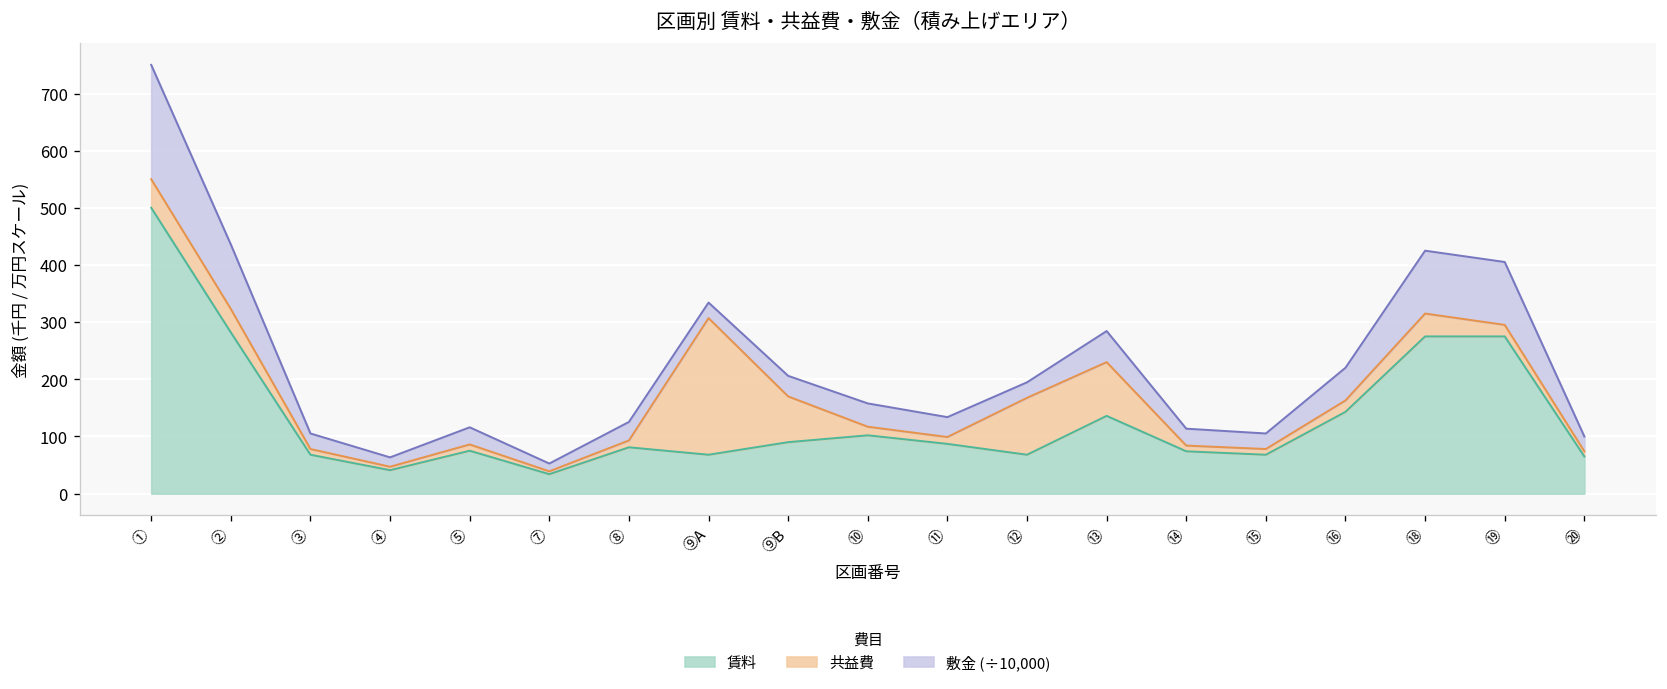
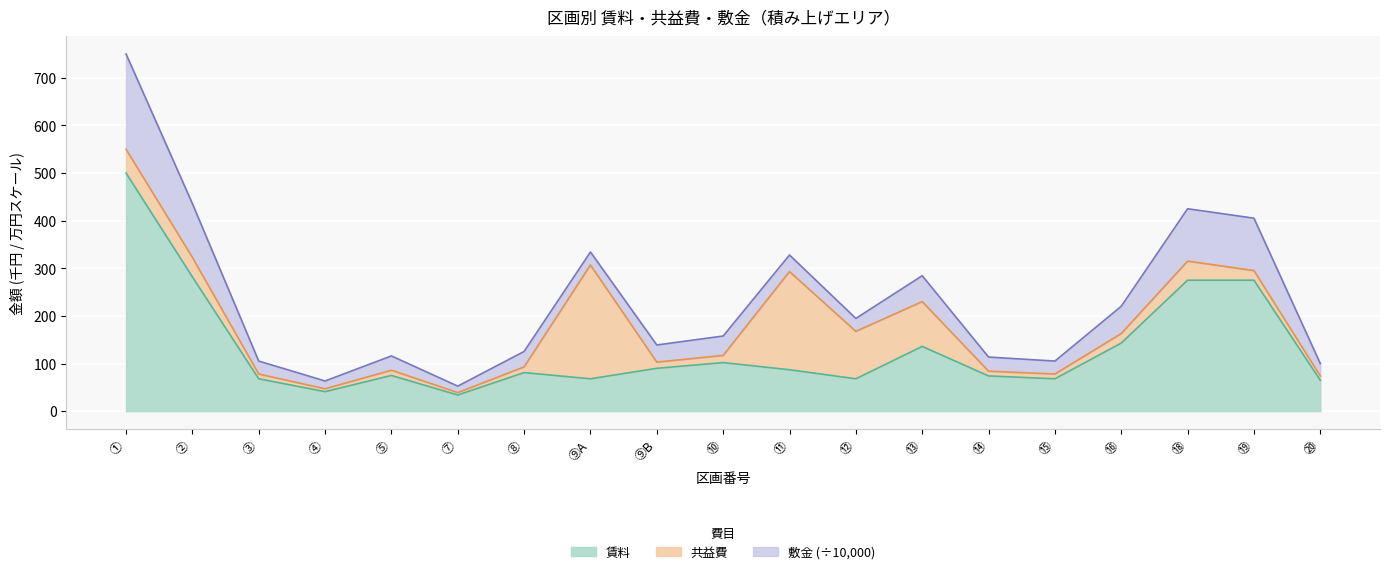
共益費, ⑨B: 80 -> 10
共益費, ⑪: 10 -> 210
